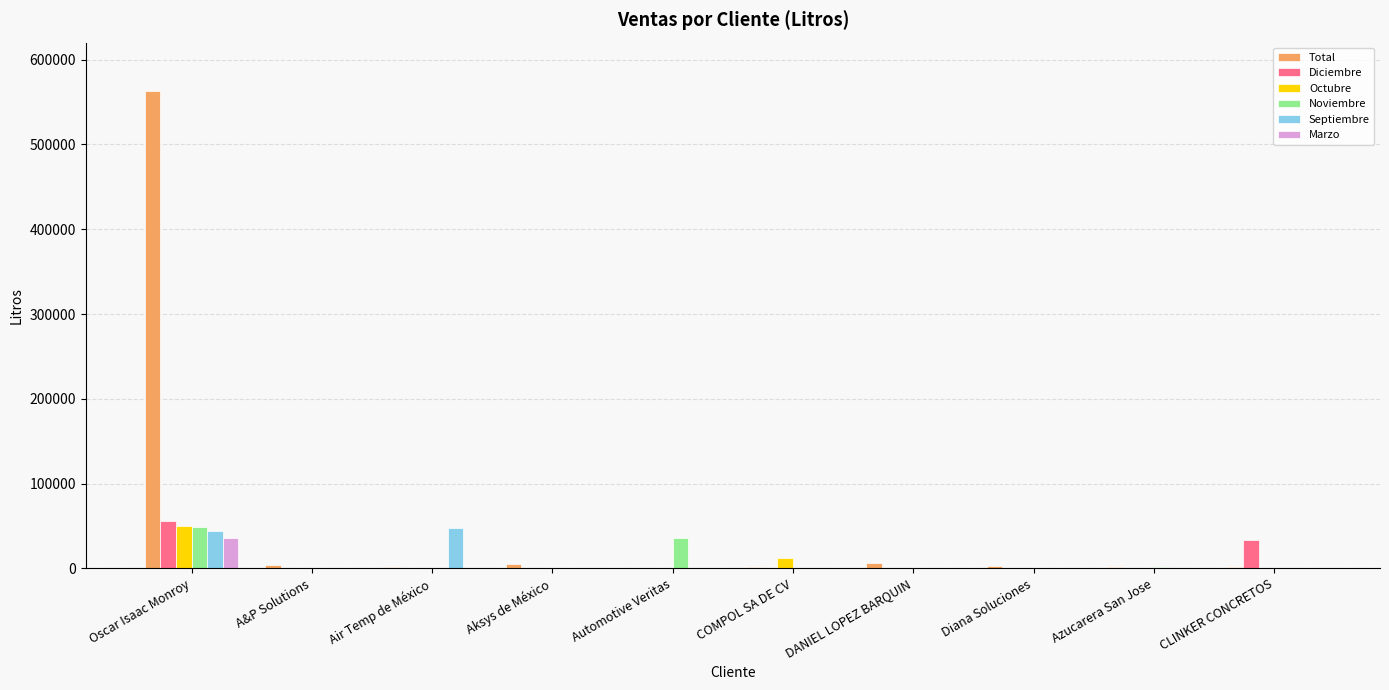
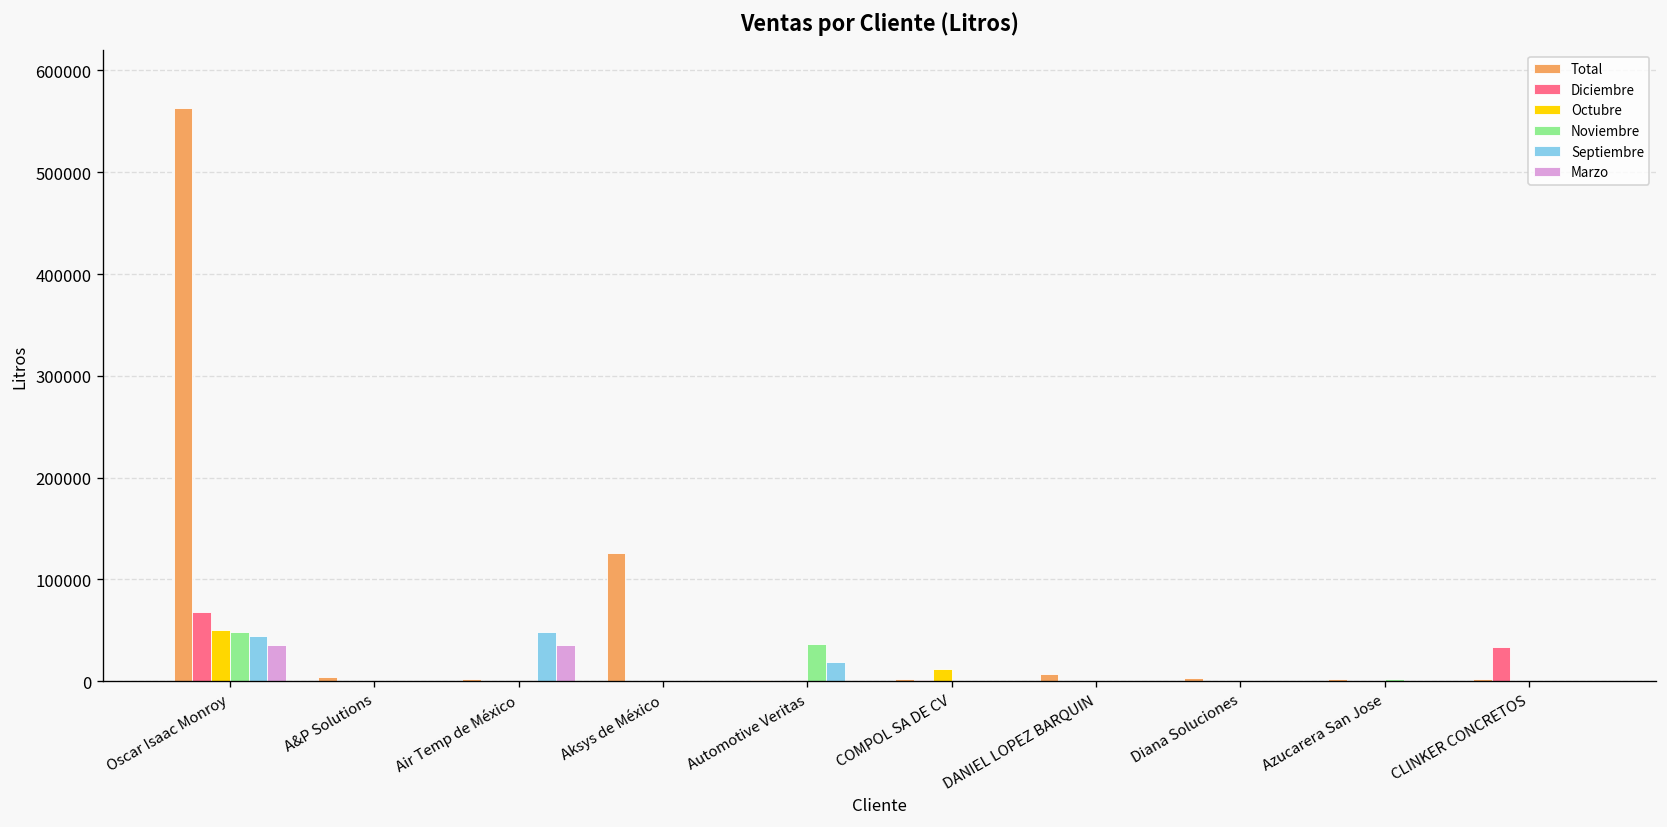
Diciembre, Oscar Isaac Monroy: 60000 -> 70000
Marzo, Air Temp de México: 0 -> 40000
Total, Aksys de México: 10000 -> 130000
Septiembre, Automotive Veritas: 0 -> 20000
